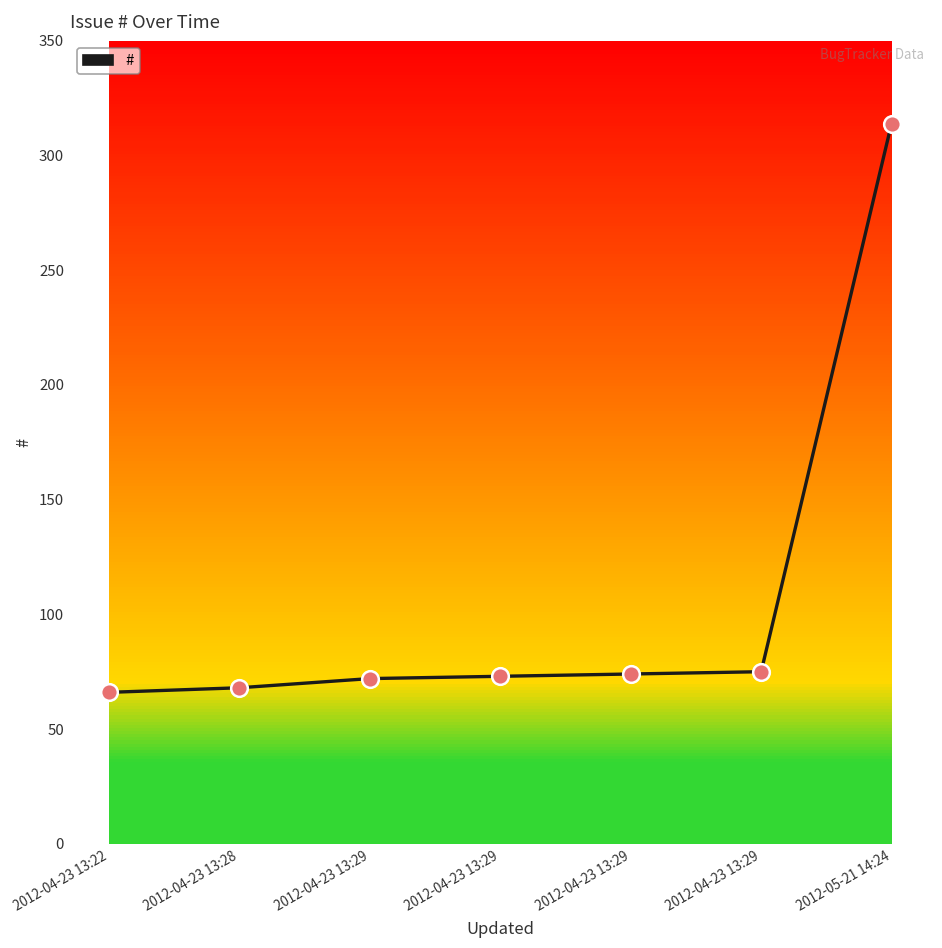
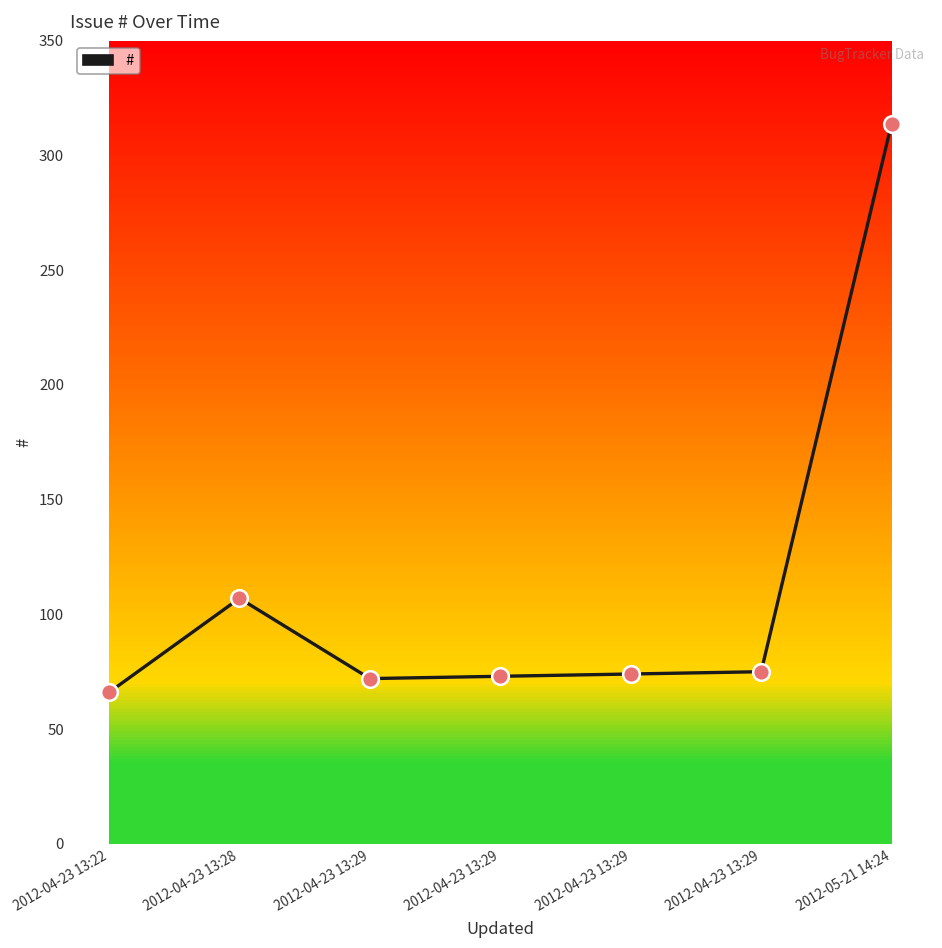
2012-04-23 13:28: 68 -> 107
